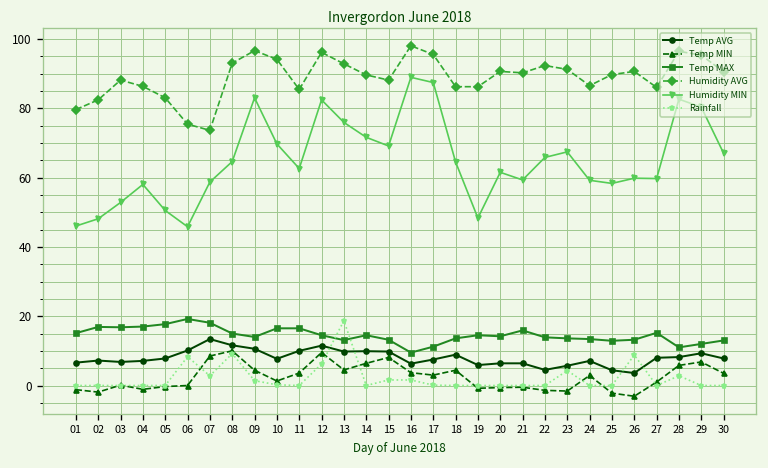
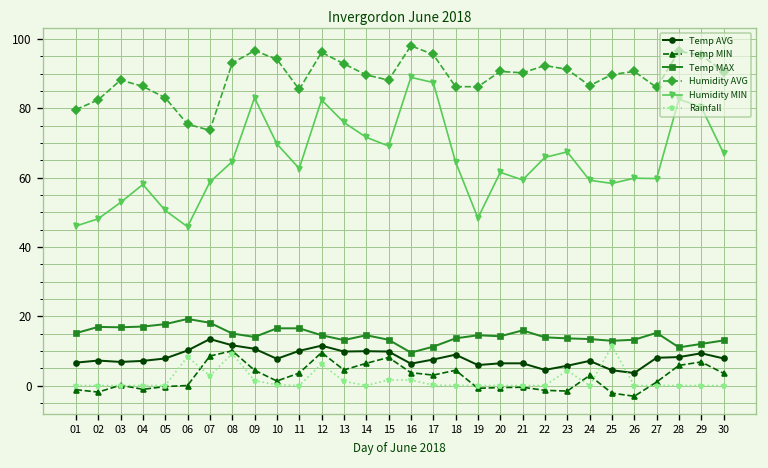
Rainfall, 13: 19 -> 1
Rainfall, 25: 0 -> 11
Rainfall, 26: 9 -> 0
Rainfall, 28: 3 -> 0
